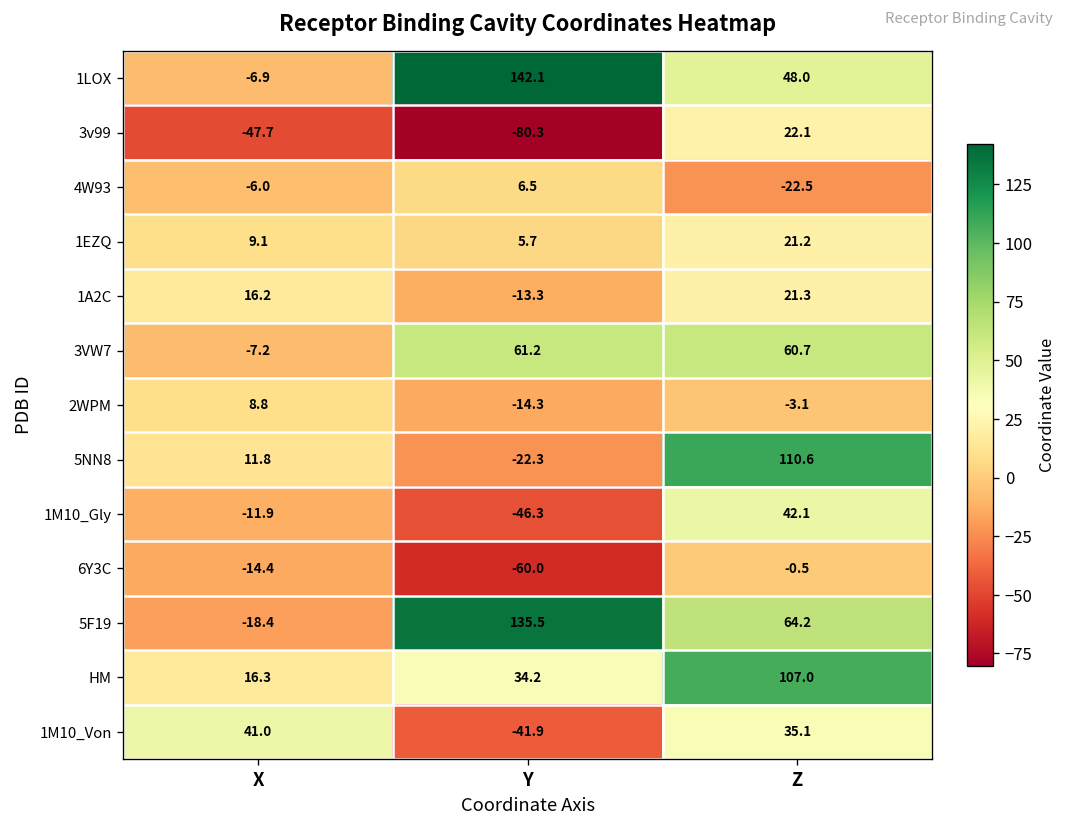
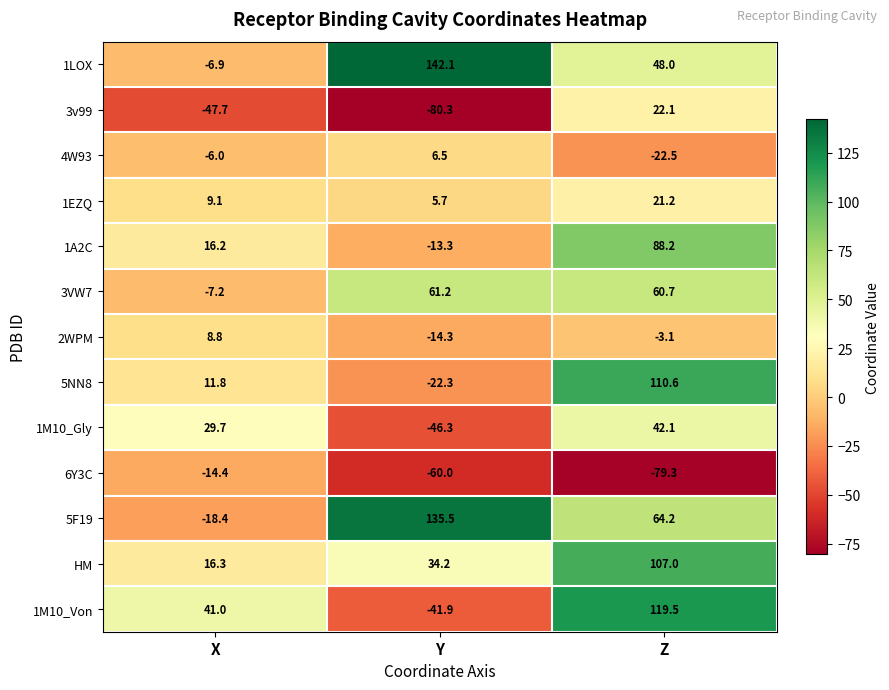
1A2C, Z: 21.3 -> 88.2
1M10_Gly, X: -11.9 -> 29.7
6Y3C, Z: -0.5 -> -79.3
1M10_Von, Z: 35.1 -> 119.5
